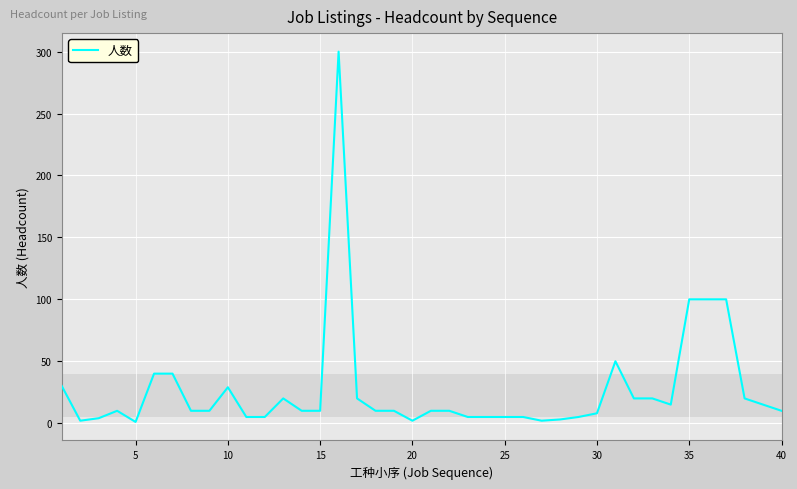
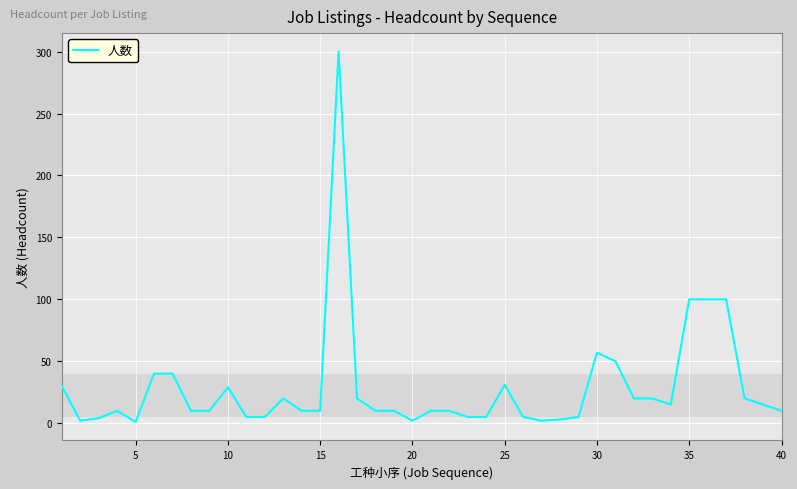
25: 5 -> 31
30: 8 -> 57
